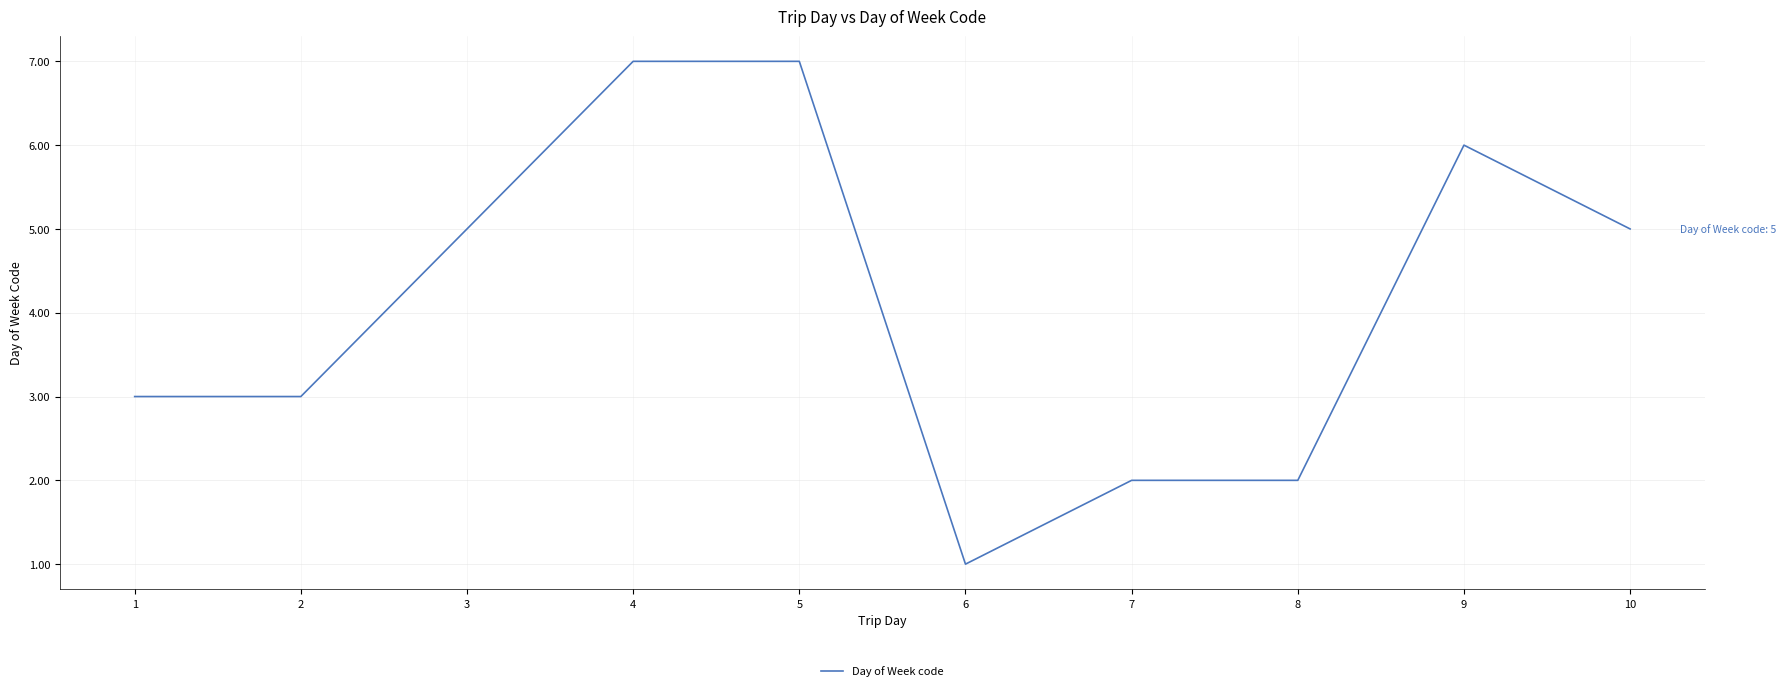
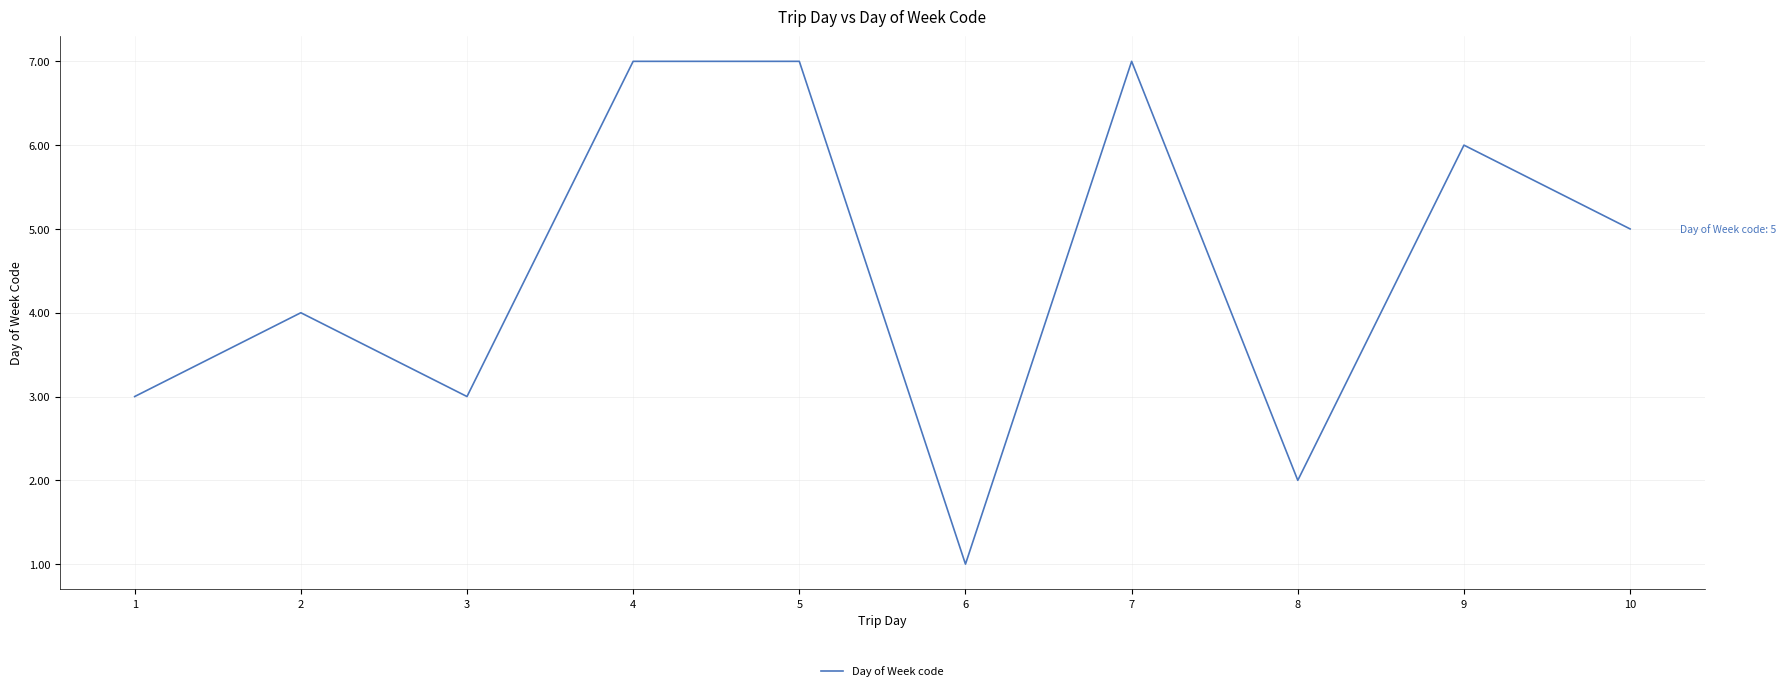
2: 3 -> 4
3: 5 -> 3
7: 2 -> 7
